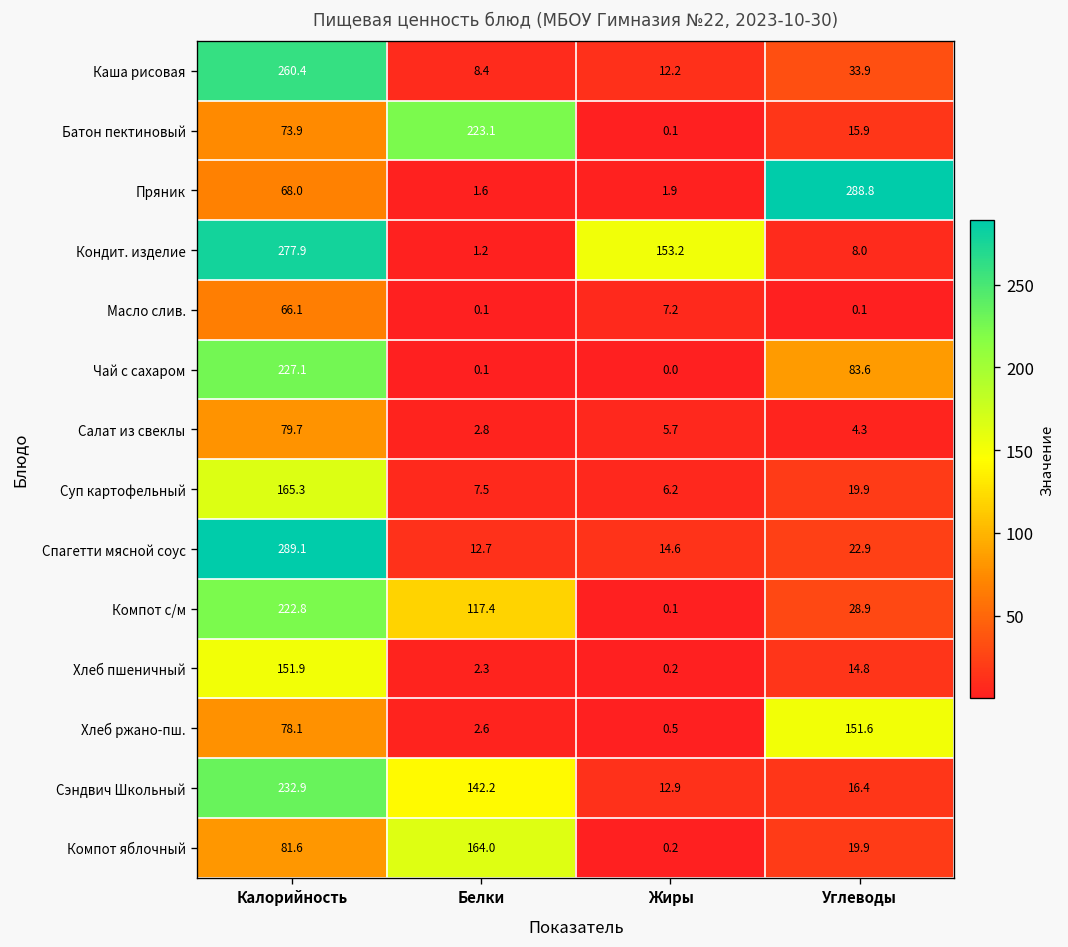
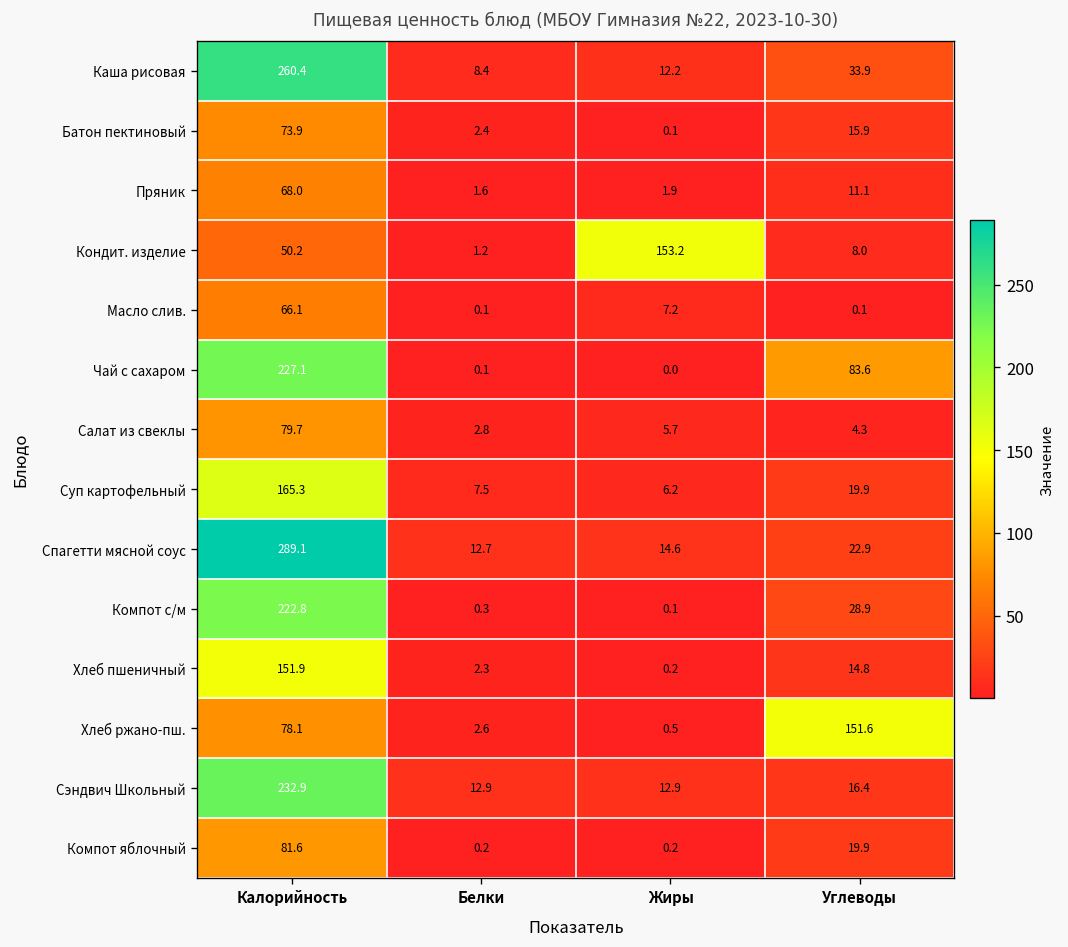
Батон пектиновый, Белки: 223.1 -> 2.4
Пряник, Углеводы: 288.8 -> 11.1
Кондит. изделие, Калорийность: 277.9 -> 50.2
Компот с/м, Белки: 117.4 -> 0.3
Сэндвич Школьный, Белки: 142.2 -> 12.9
Компот яблочный, Белки: 164.0 -> 0.2
